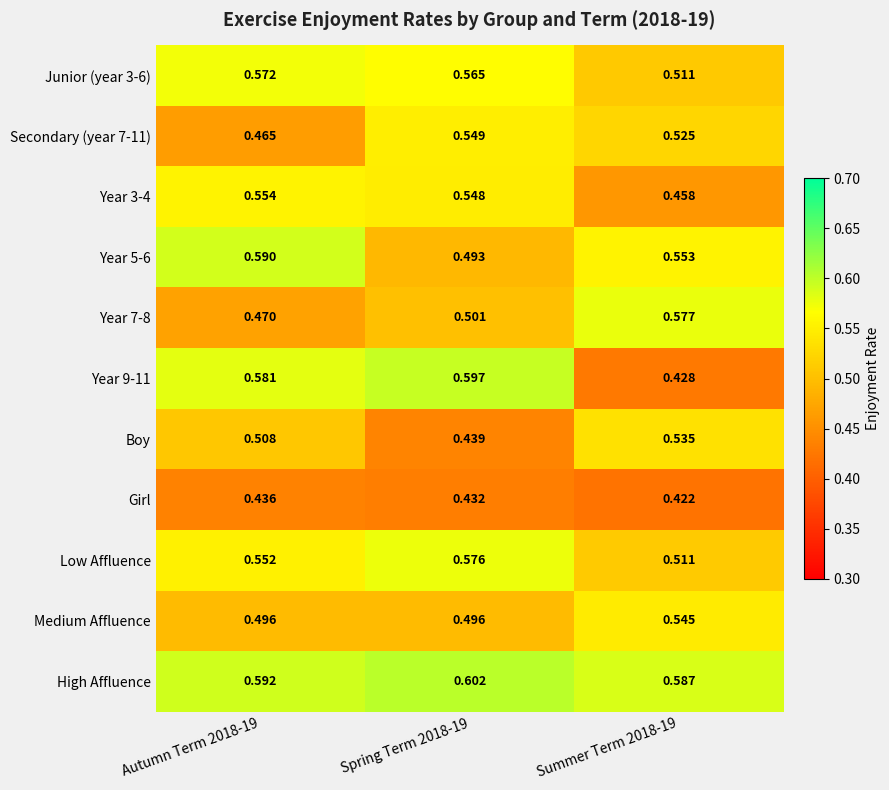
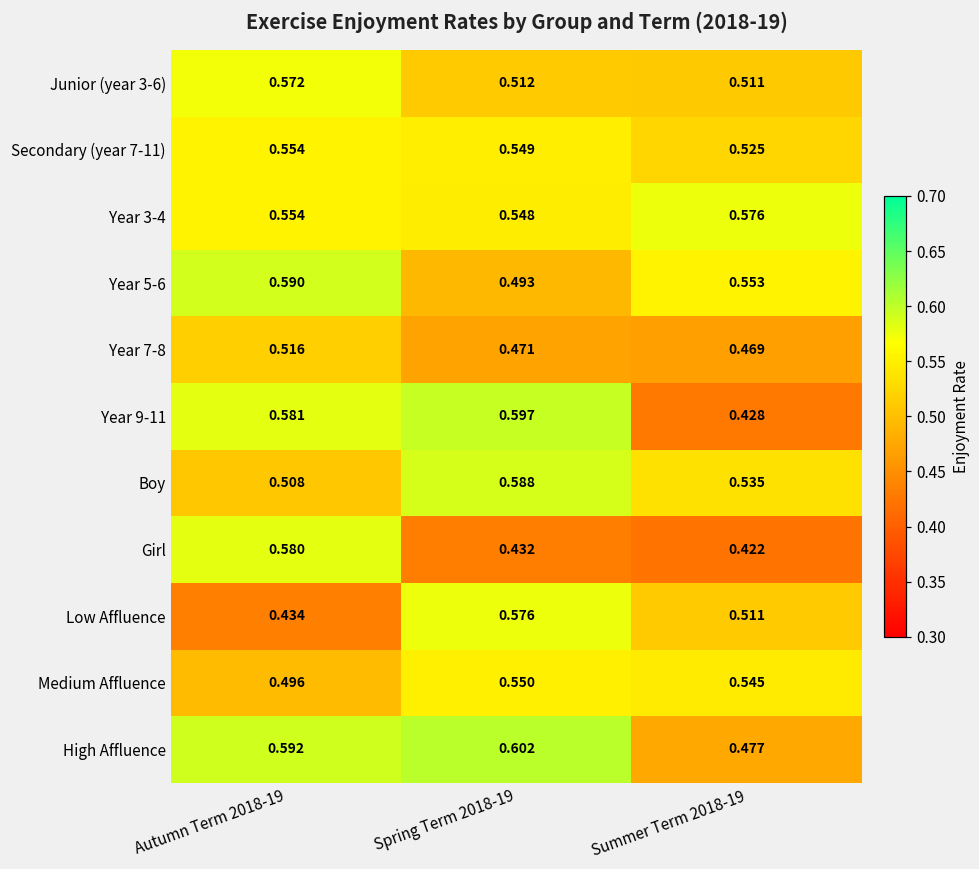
Junior (year 3-6), Spring Term 2018-19: 0.565 -> 0.512
Secondary (year 7-11), Autumn Term 2018-19: 0.465 -> 0.554
Year 3-4, Summer Term 2018-19: 0.458 -> 0.576
Year 7-8, Autumn Term 2018-19: 0.470 -> 0.516
Year 7-8, Spring Term 2018-19: 0.501 -> 0.471
Year 7-8, Summer Term 2018-19: 0.577 -> 0.469
Boy, Spring Term 2018-19: 0.439 -> 0.588
Girl, Autumn Term 2018-19: 0.436 -> 0.580
Low Affluence, Autumn Term 2018-19: 0.552 -> 0.434
Medium Affluence, Spring Term 2018-19: 0.496 -> 0.550
High Affluence, Summer Term 2018-19: 0.587 -> 0.477
